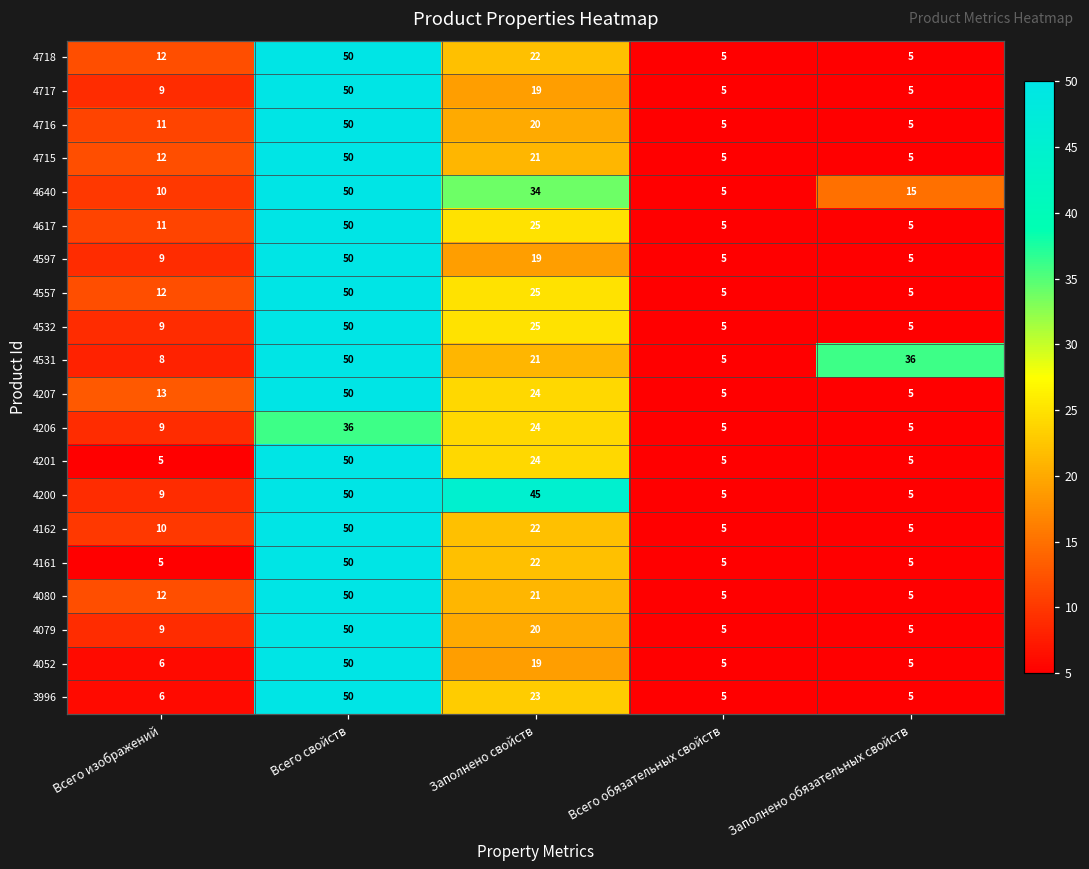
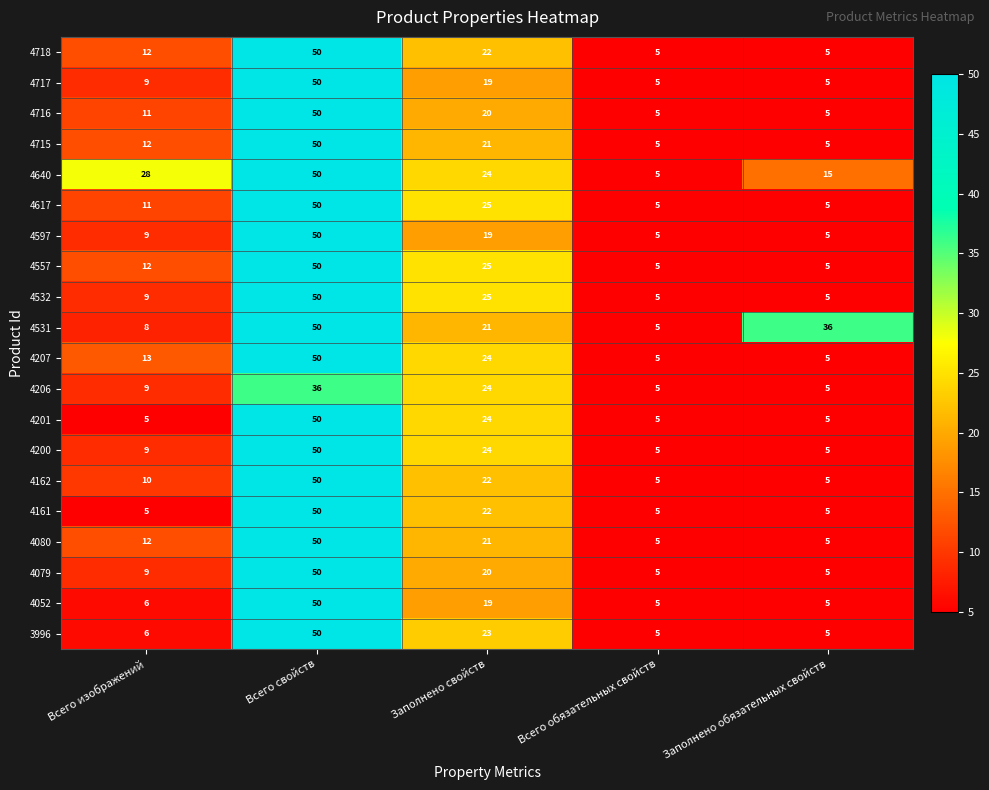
4640, Всего изображений: 10 -> 28
4640, Заполнено свойств: 34 -> 24
4200, Заполнено свойств: 45 -> 24
